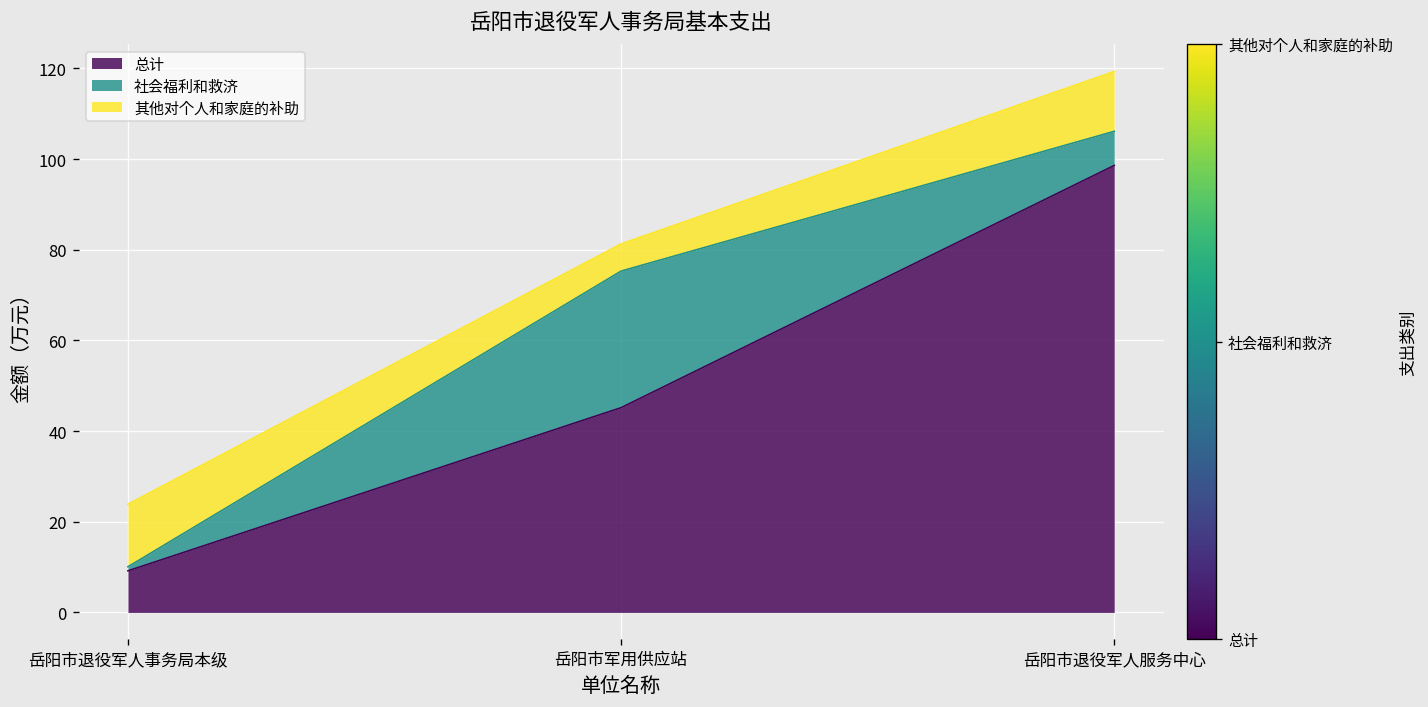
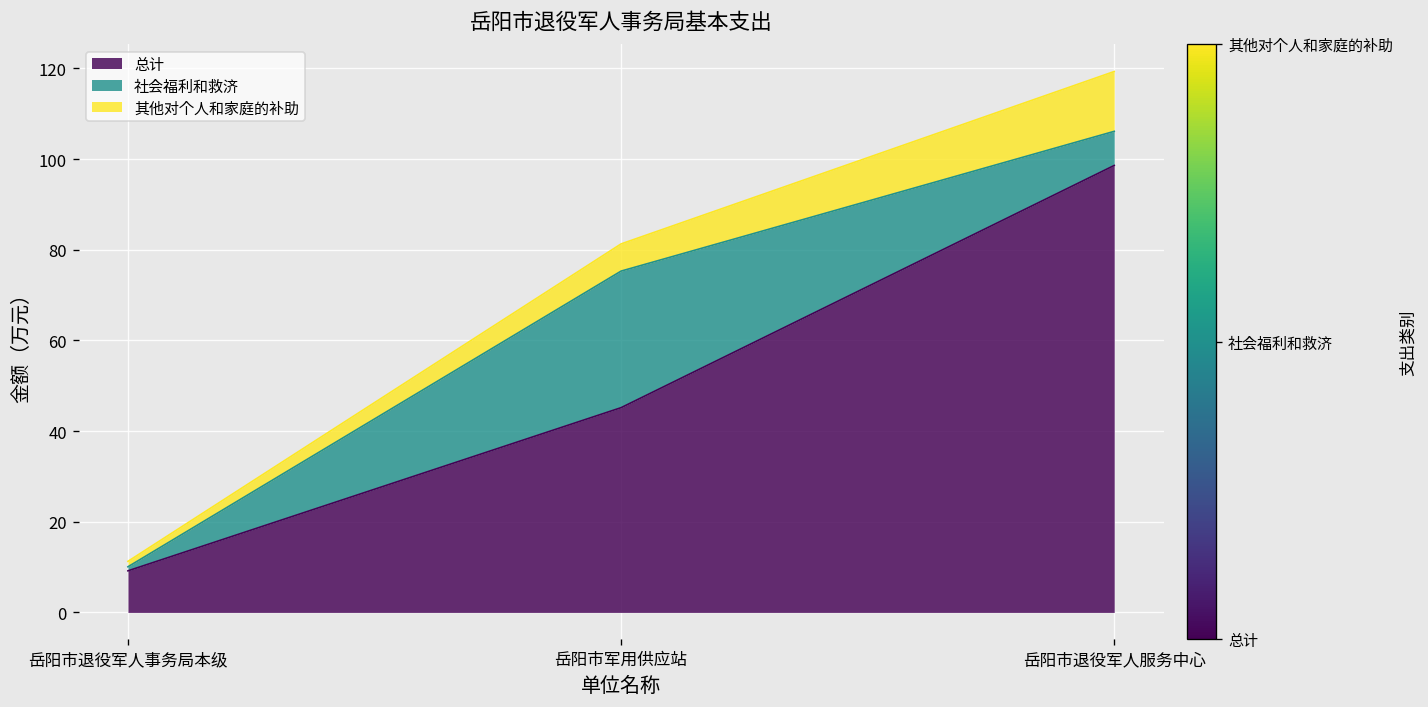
其他对个人和家庭的补助, 岳阳市退役军人事务局本级: 14 -> 1
